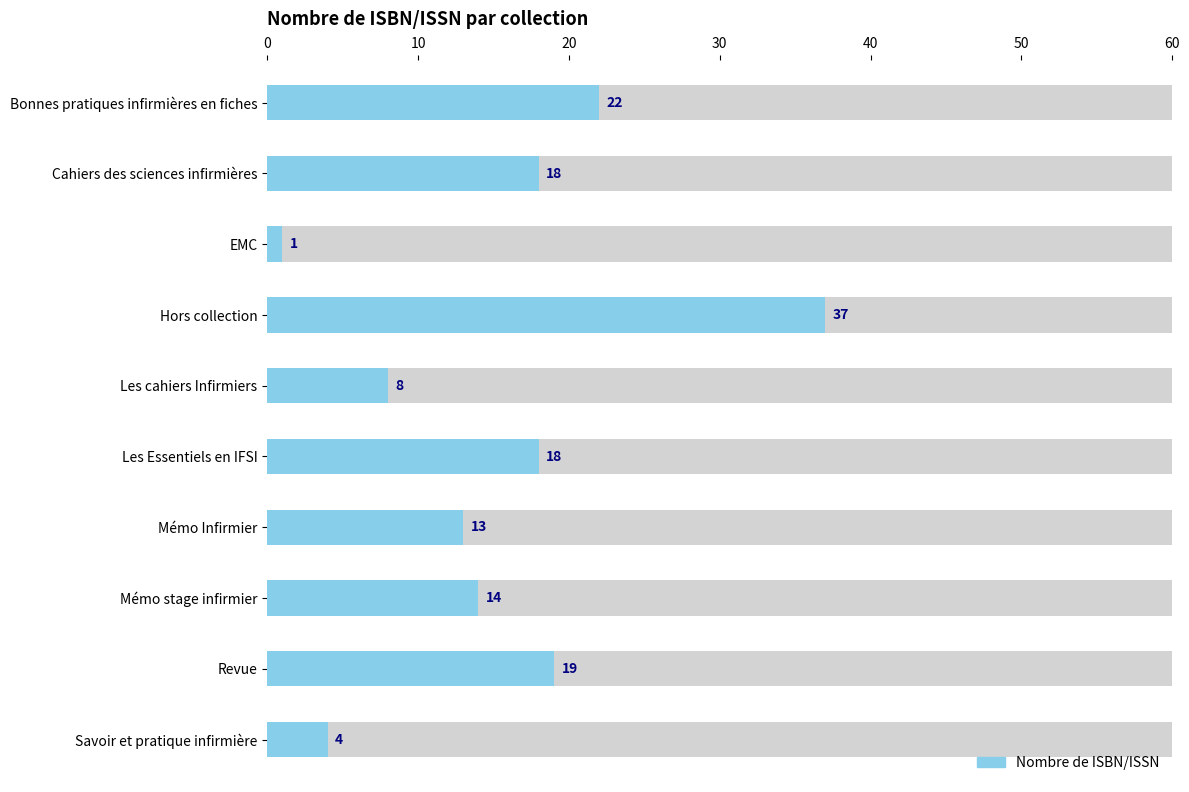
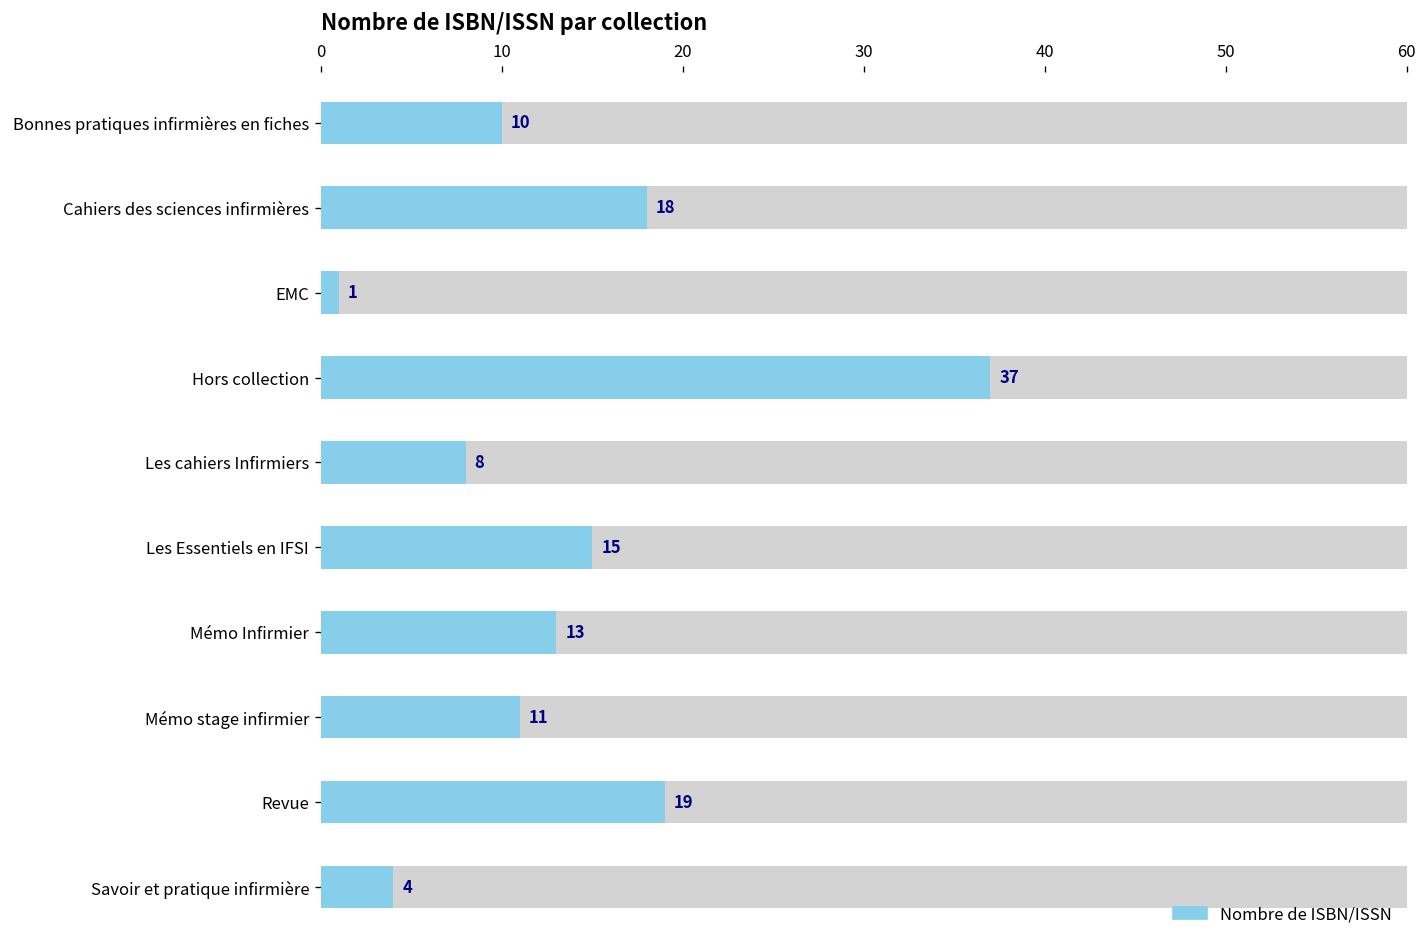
Nombre de ISBN/ISSN, Bonnes pratiques infirmières en fiches: 22 -> 10
Nombre de ISBN/ISSN, Les Essentiels en IFSI: 18 -> 15
Nombre de ISBN/ISSN, Mémo stage infirmier: 14 -> 11
